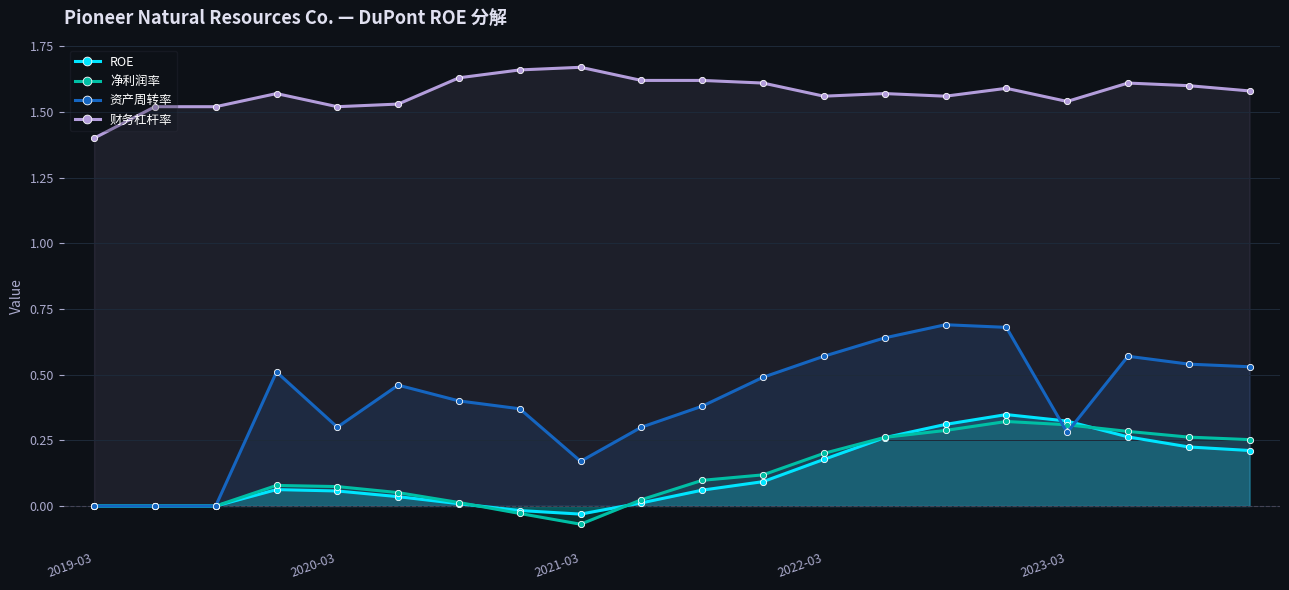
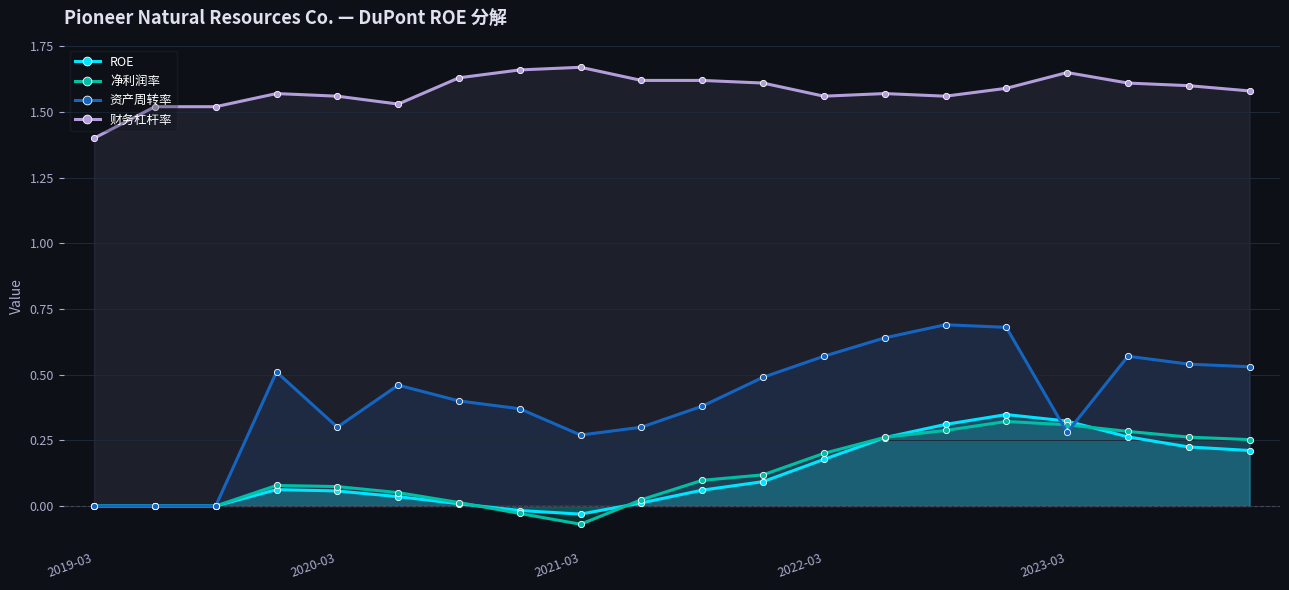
财务杠杆率, 2020-03: 1.52 -> 1.56
资产周转率, 2021-03: 0.17 -> 0.27
财务杠杆率, 2023-03: 1.54 -> 1.65
